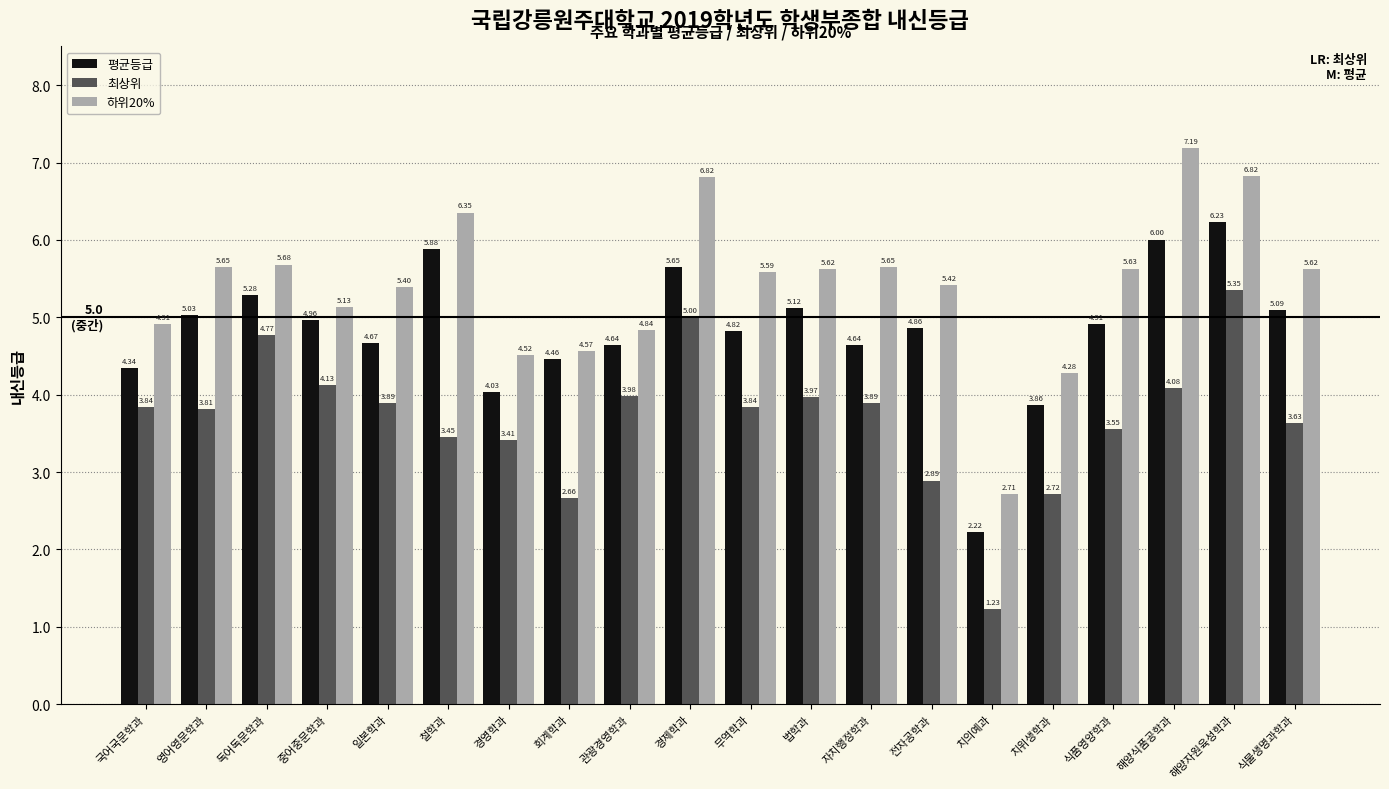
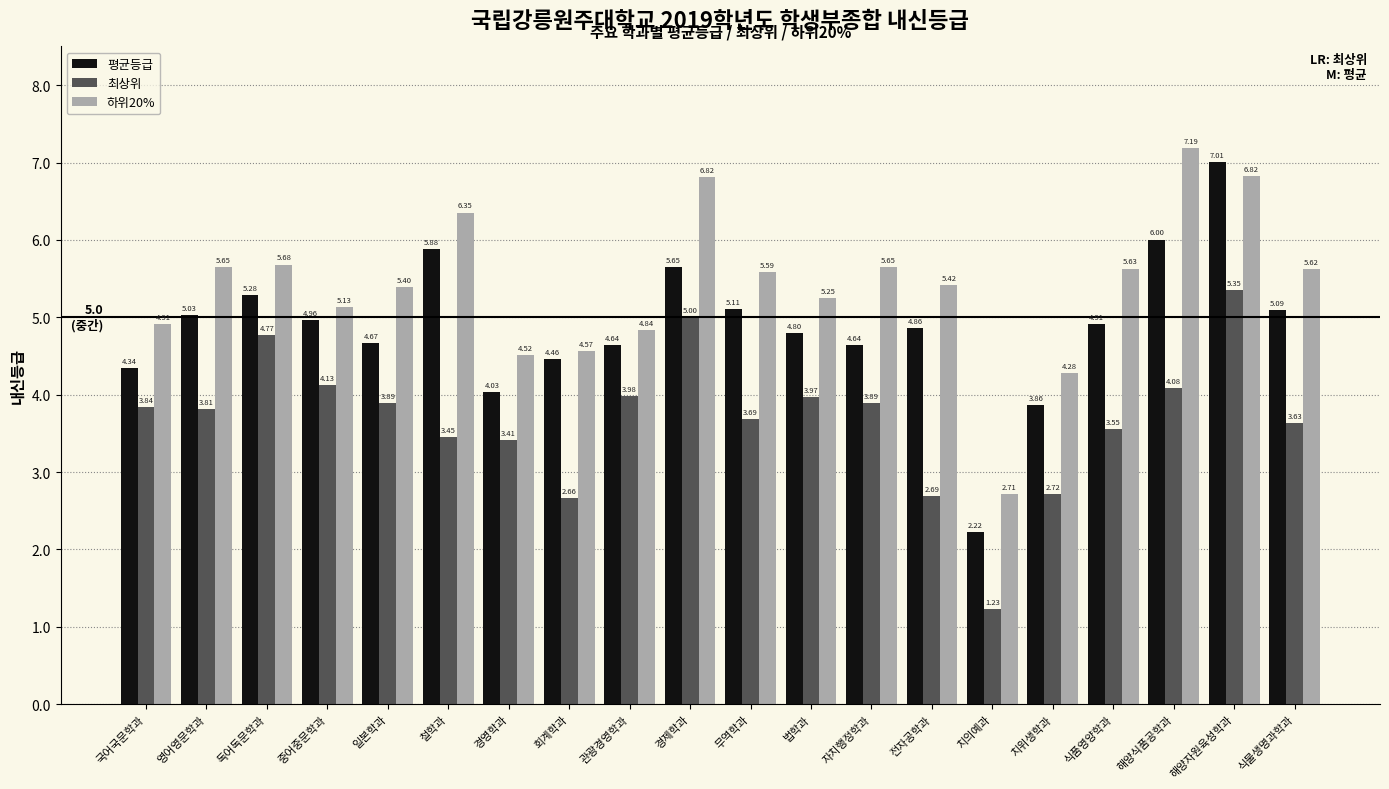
평균등급, 무역학과: 4.82 -> 5.11
최상위, 무역학과: 3.84 -> 3.69
평균등급, 법학과: 5.12 -> 4.80
하위20%, 법학과: 5.62 -> 5.25
최상위, 전자공학과: 2.89 -> 2.69
평균등급, 해양자원육성학과: 6.23 -> 7.01
